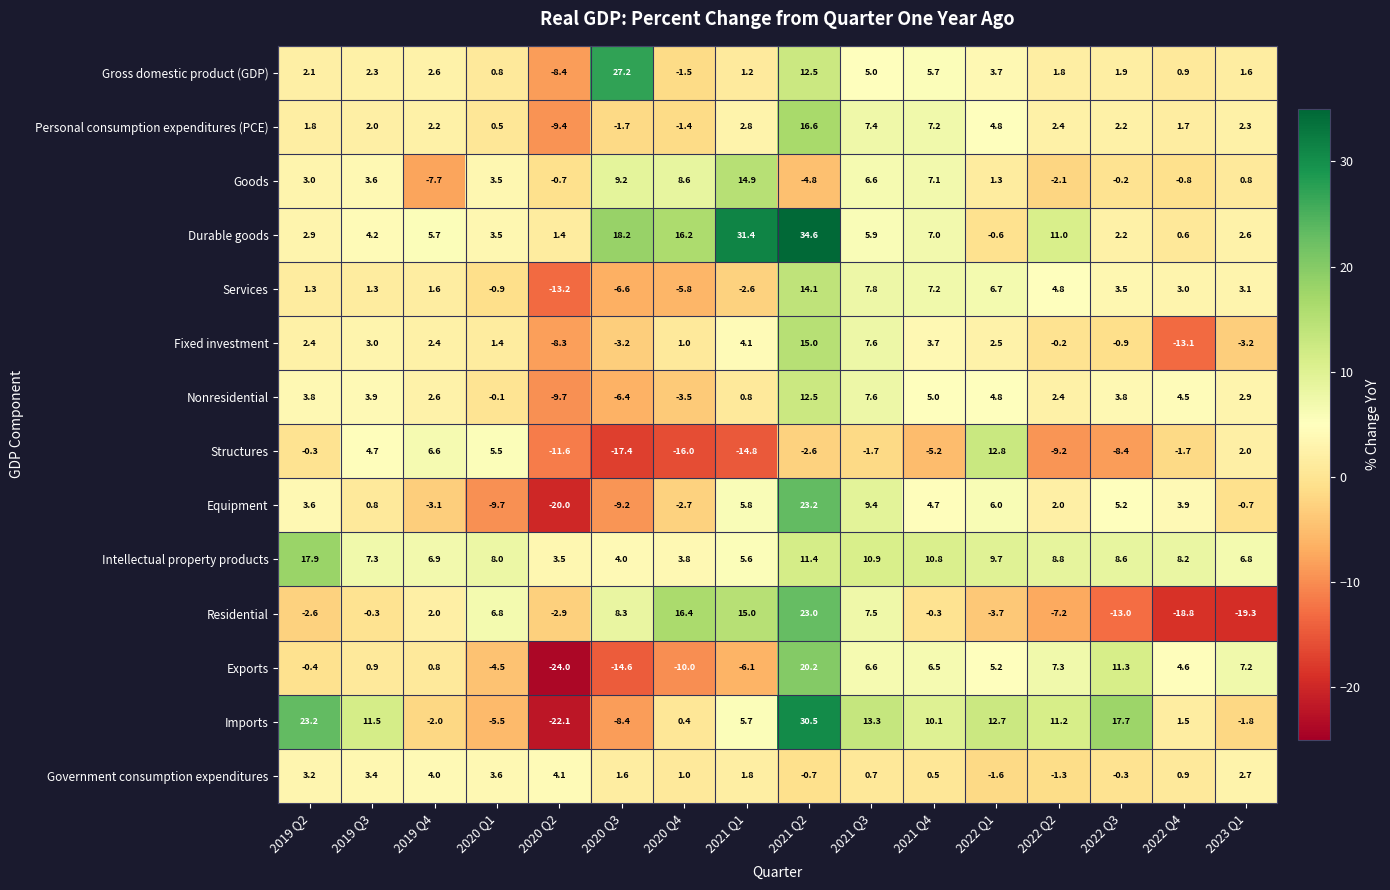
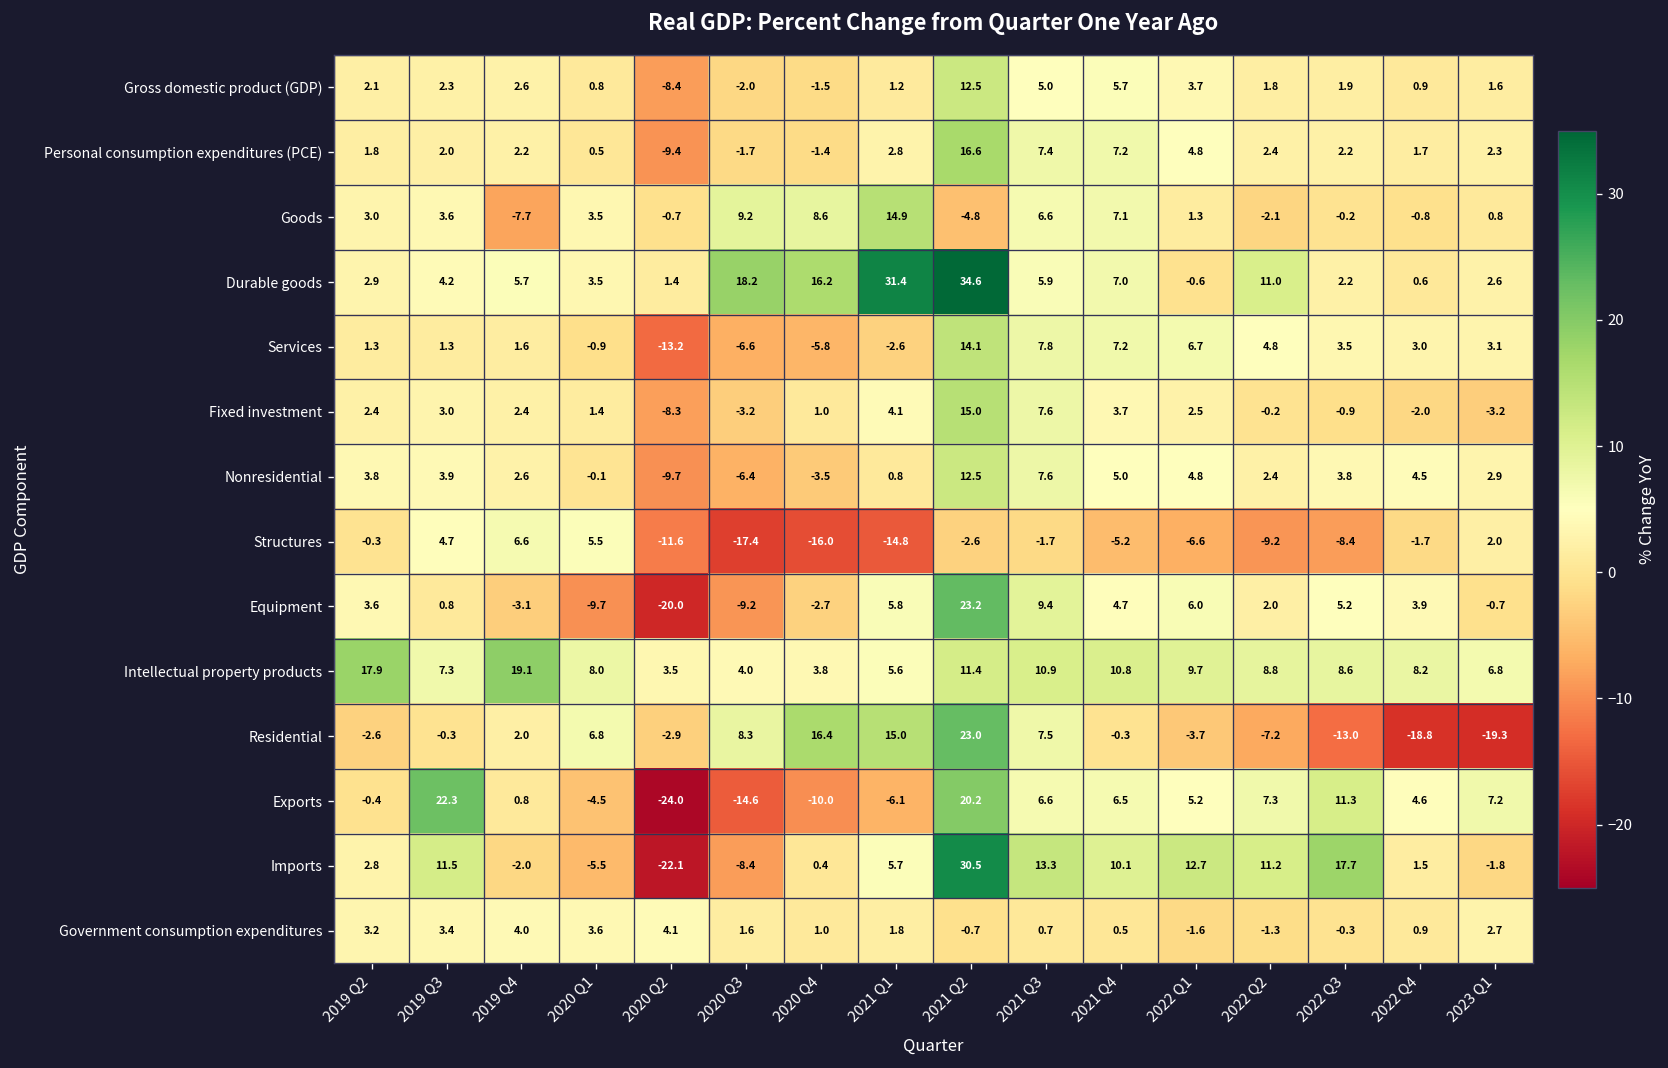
Gross domestic product (GDP), 2020 Q3: 27.2 -> -2.0
Fixed investment, 2022 Q4: -13.1 -> -2.0
Structures, 2022 Q1: 12.8 -> -6.6
Intellectual property products, 2019 Q4: 6.9 -> 19.1
Exports, 2019 Q3: 0.9 -> 22.3
Imports, 2019 Q2: 23.2 -> 2.8
